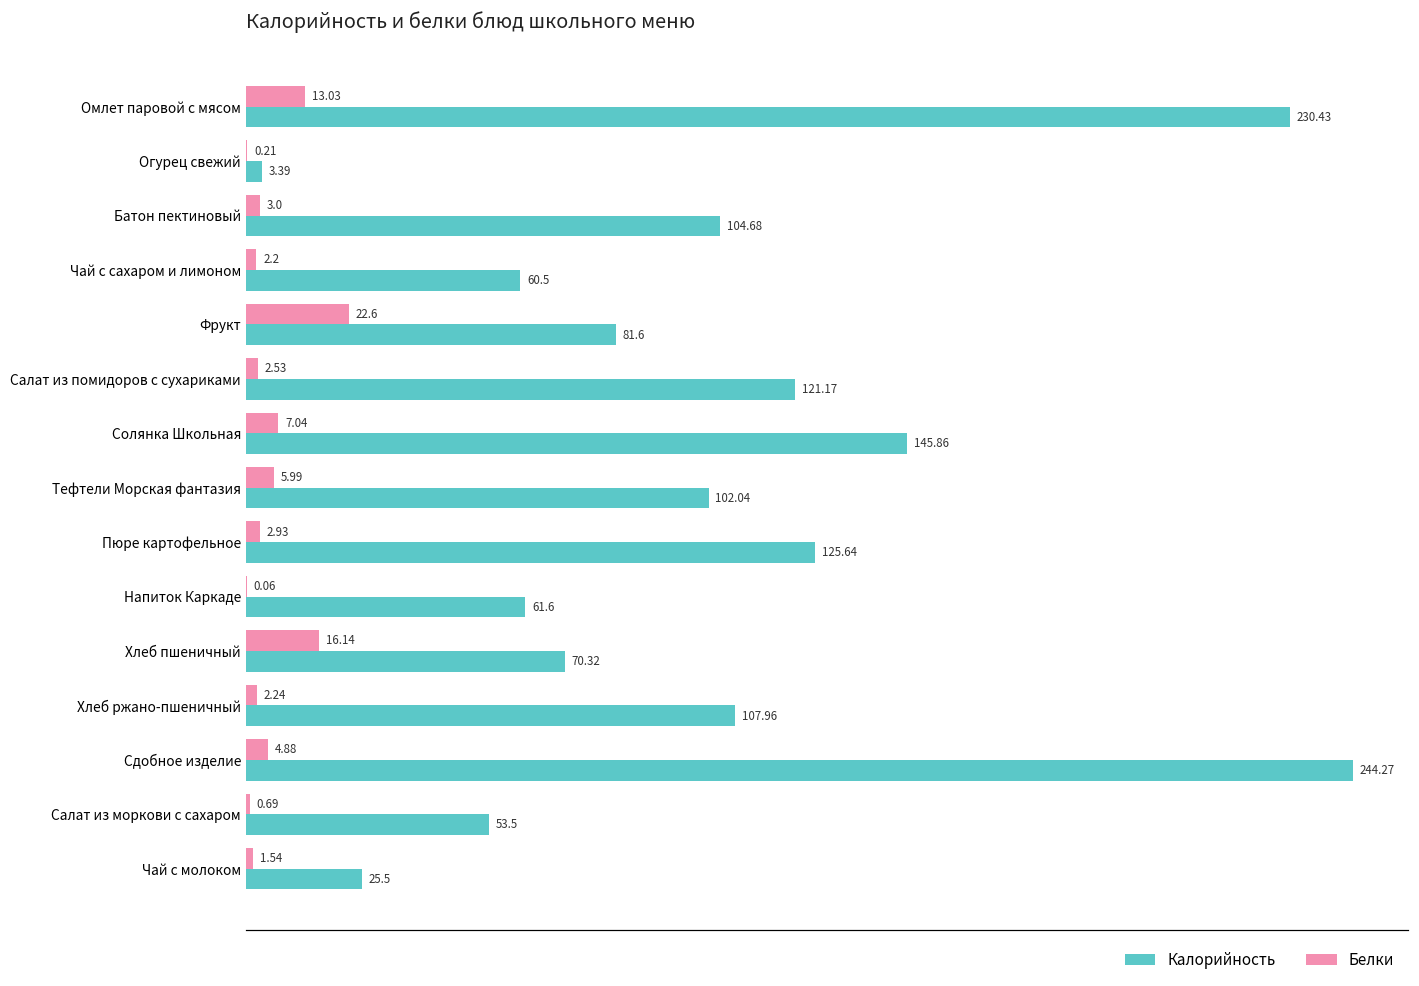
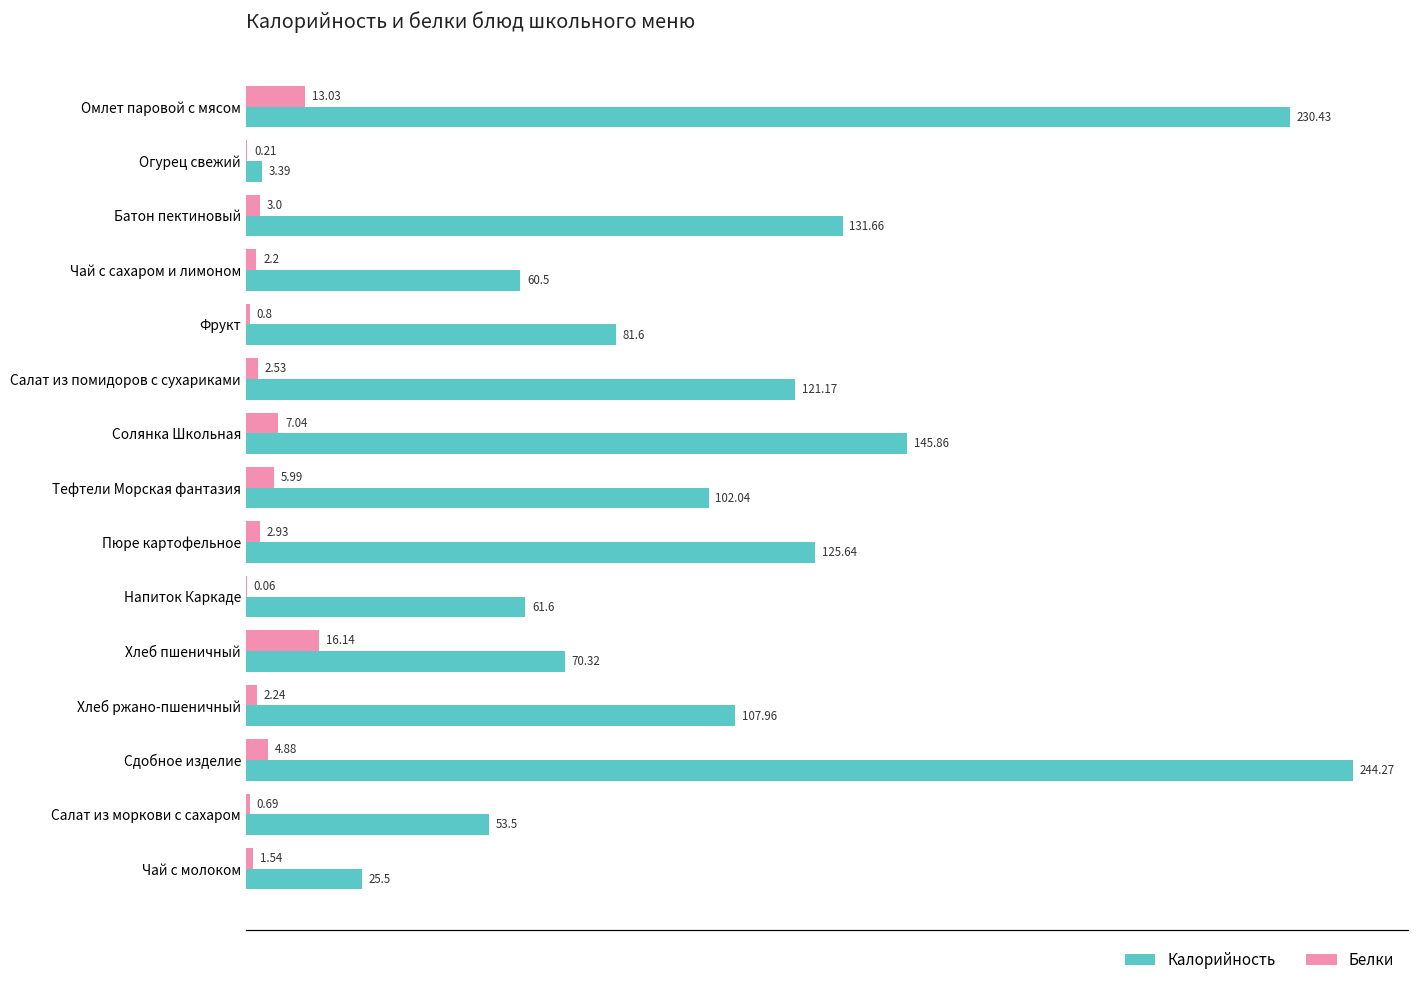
Калорийность, Батон пектиновый: 104.68 -> 131.66
Белки, Фрукт: 22.6 -> 0.8
